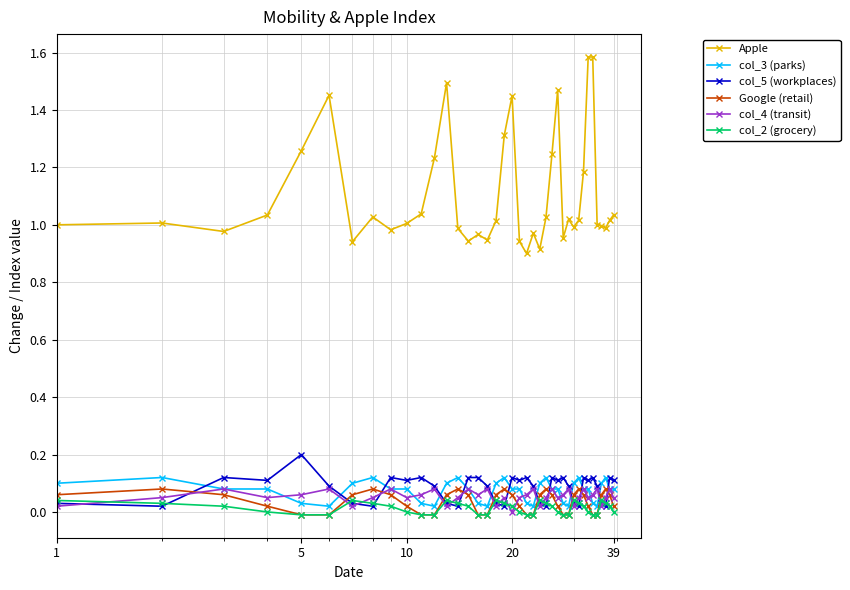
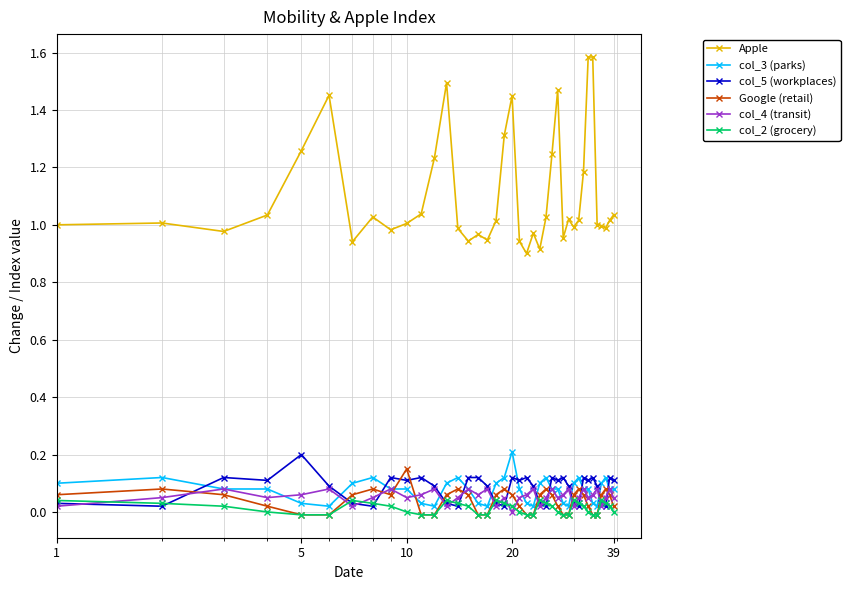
Google (retail), 10: 0.02 -> 0.15
col_3 (parks), 20: 0.08 -> 0.21
